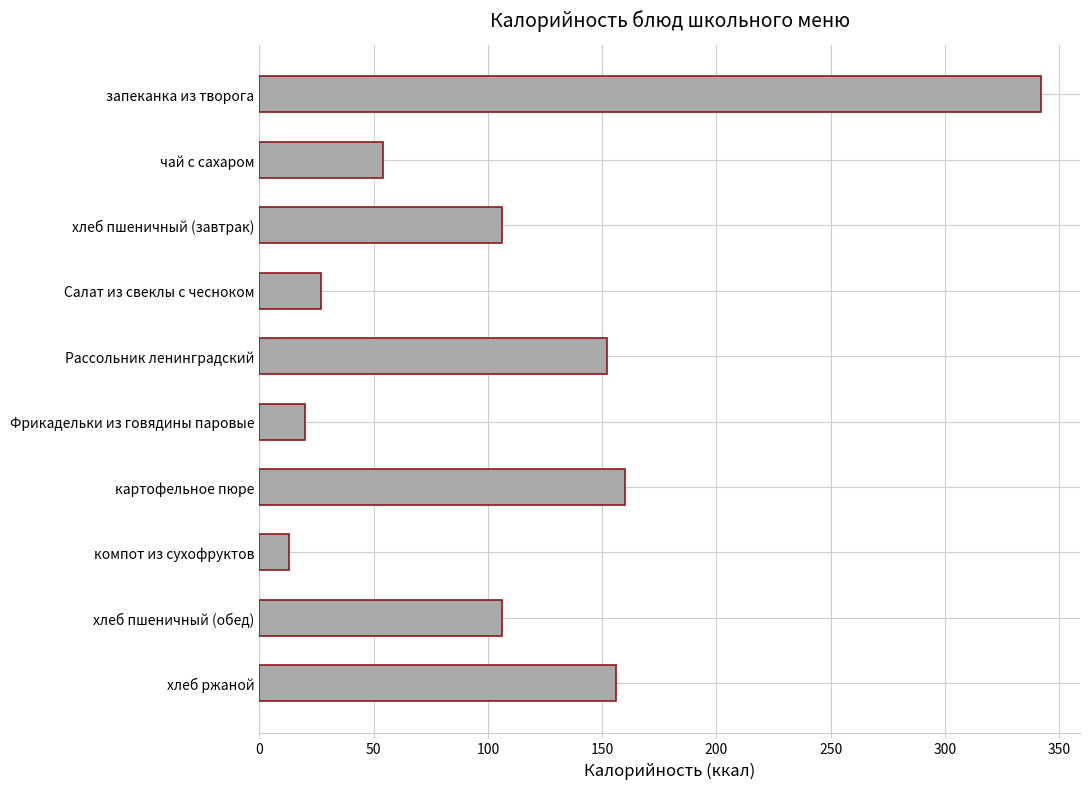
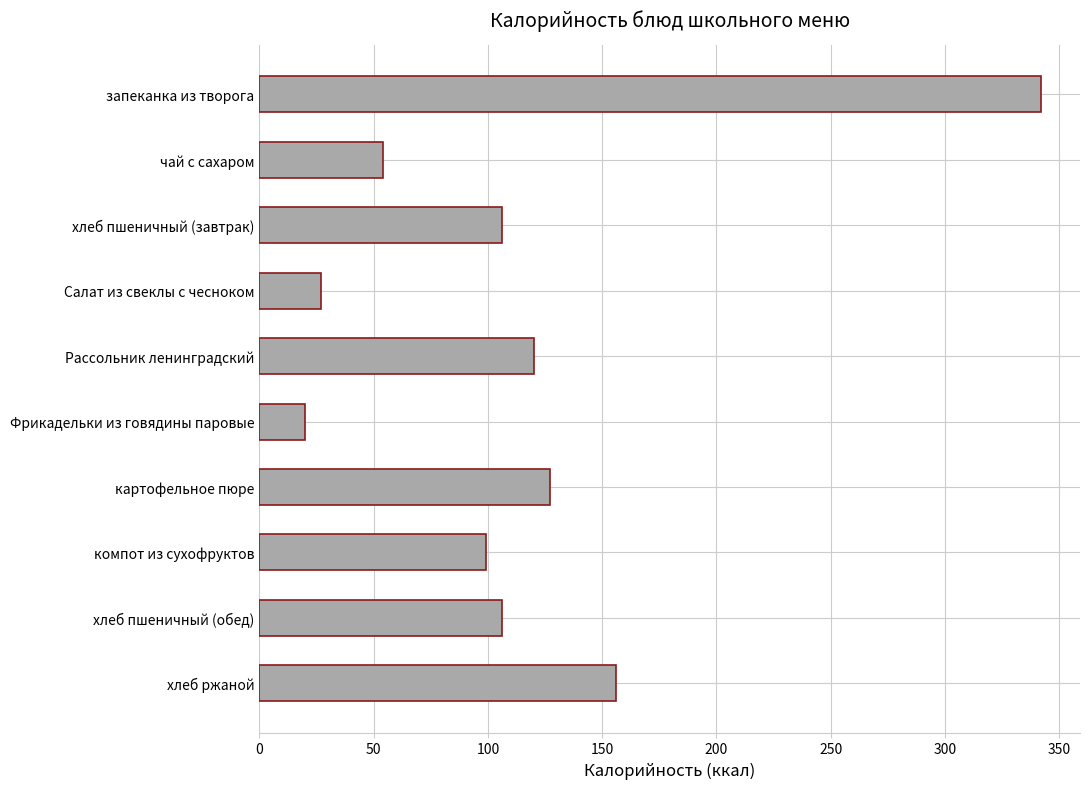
Рассольник ленинградский: 152 -> 120
картофельное пюре: 160 -> 127
компот из сухофруктов: 13 -> 99
